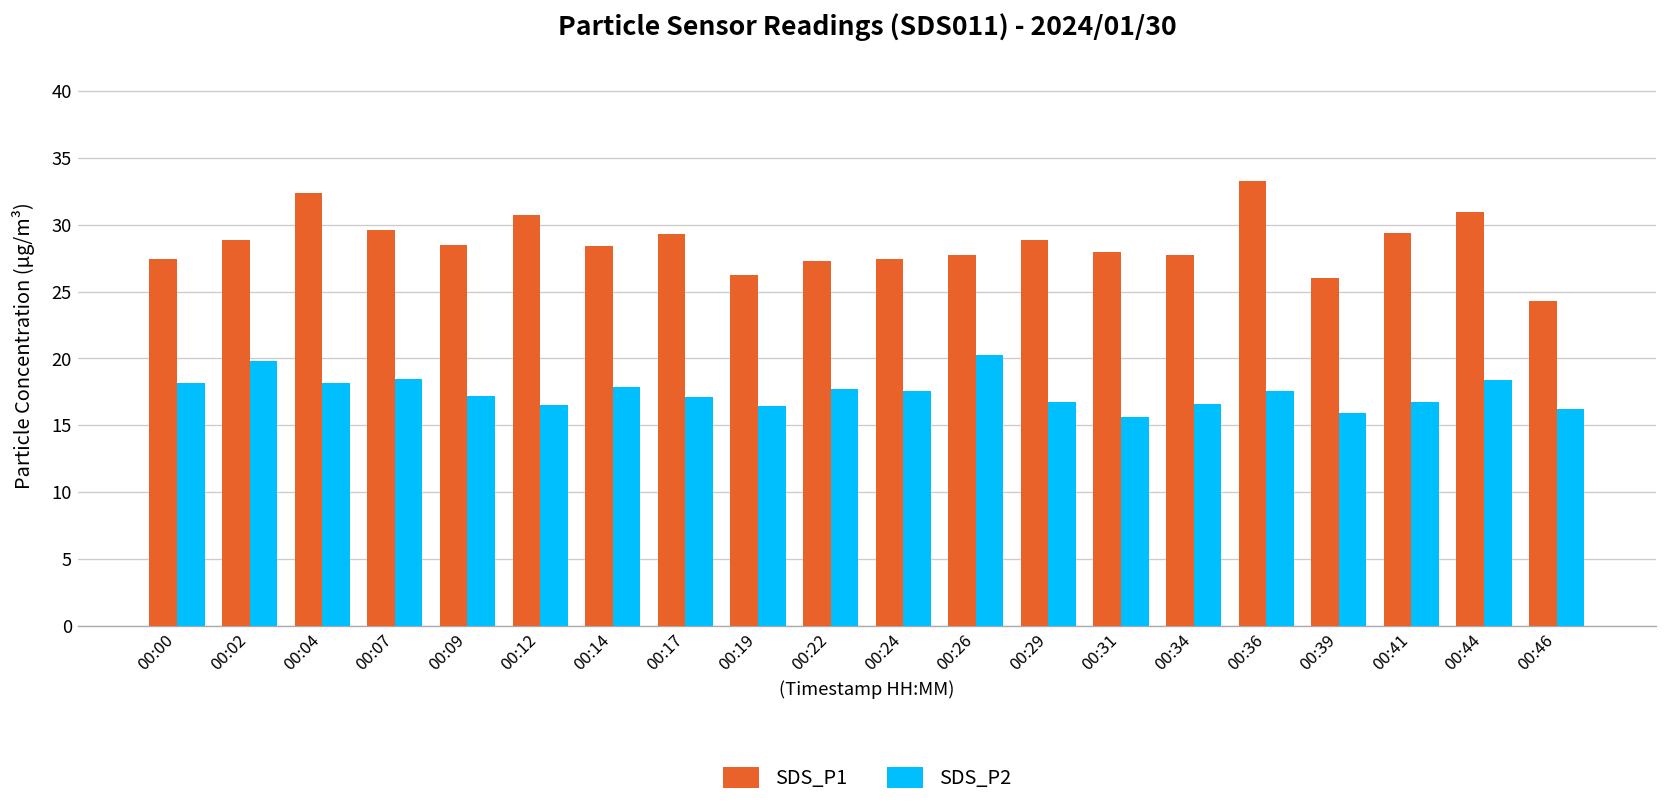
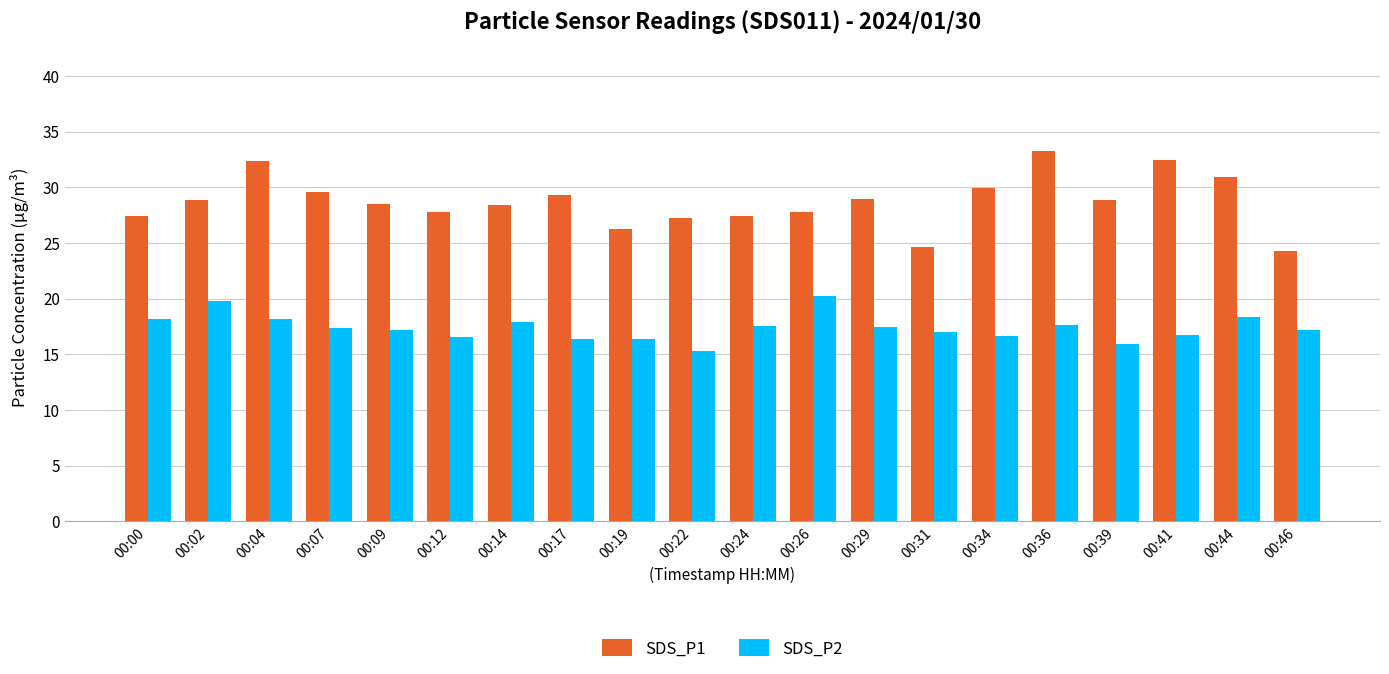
SDS_P2, 00:07: 18.5 -> 17.4
SDS_P1, 00:12: 30.7 -> 27.8
SDS_P2, 00:17: 17.1 -> 16.4
SDS_P2, 00:22: 17.7 -> 15.3
SDS_P2, 00:29: 16.8 -> 17.5
SDS_P1, 00:31: 28.0 -> 24.7
SDS_P2, 00:31: 15.7 -> 17.0
SDS_P1, 00:34: 27.8 -> 29.9
SDS_P1, 00:39: 26.0 -> 28.9
SDS_P1, 00:41: 29.4 -> 32.4
SDS_P2, 00:46: 16.3 -> 17.2
